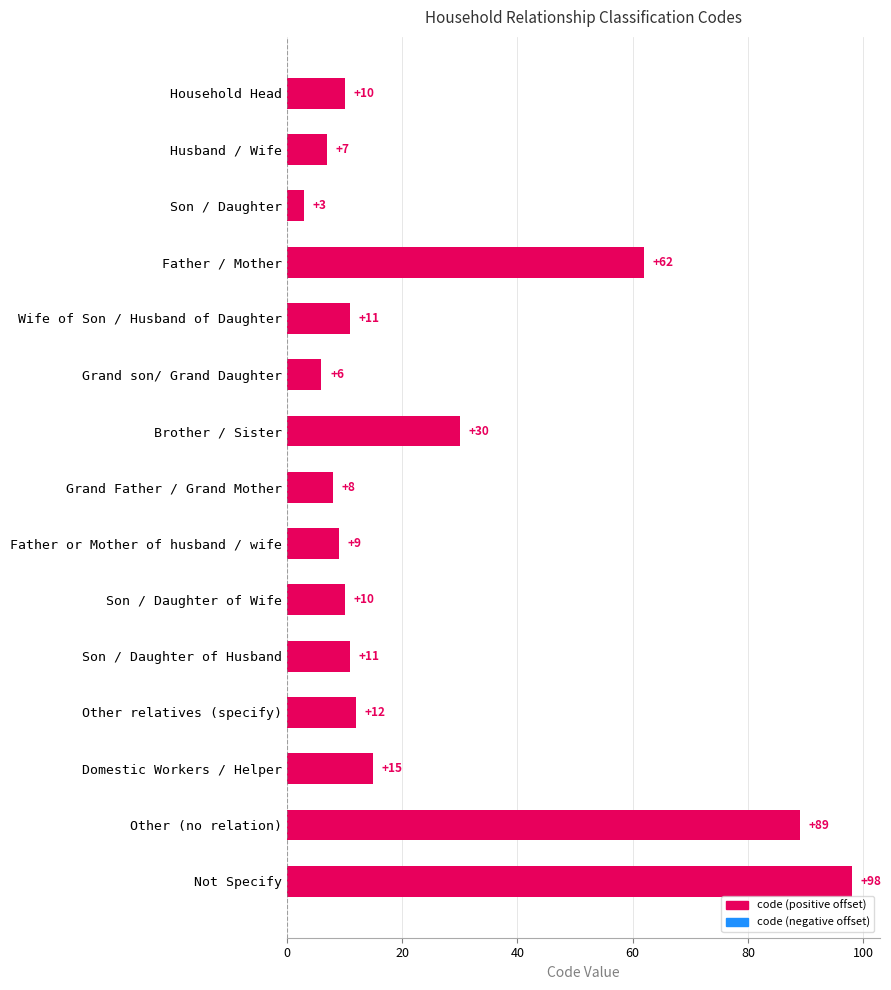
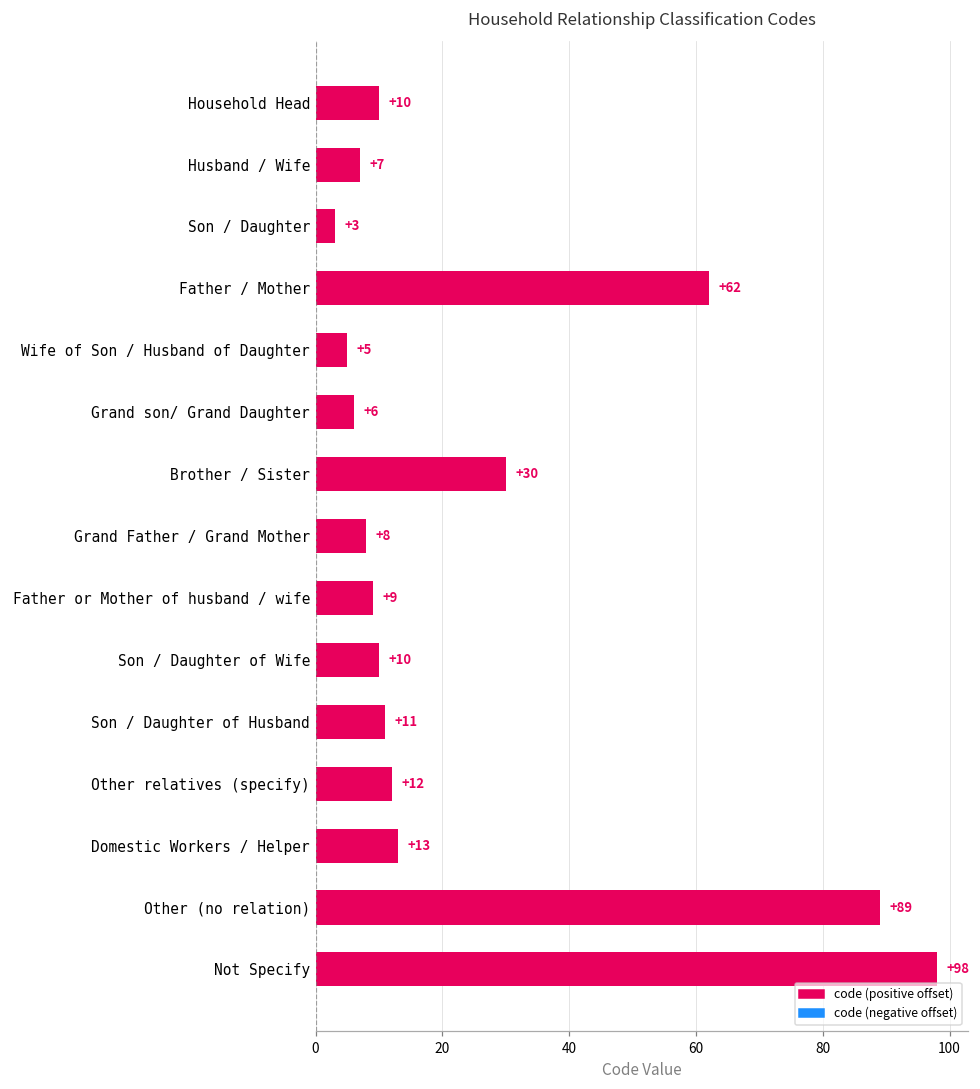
Wife of Son / Husband of Daughter: +11 -> +5
Domestic Workers / Helper: +15 -> +13
